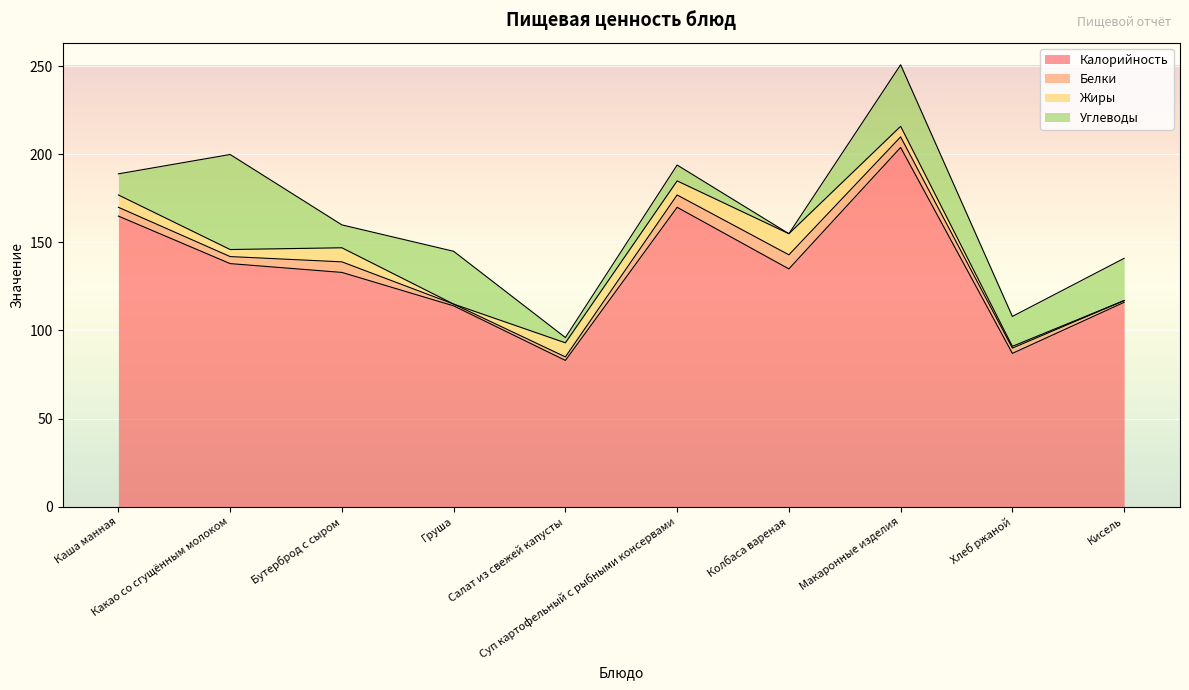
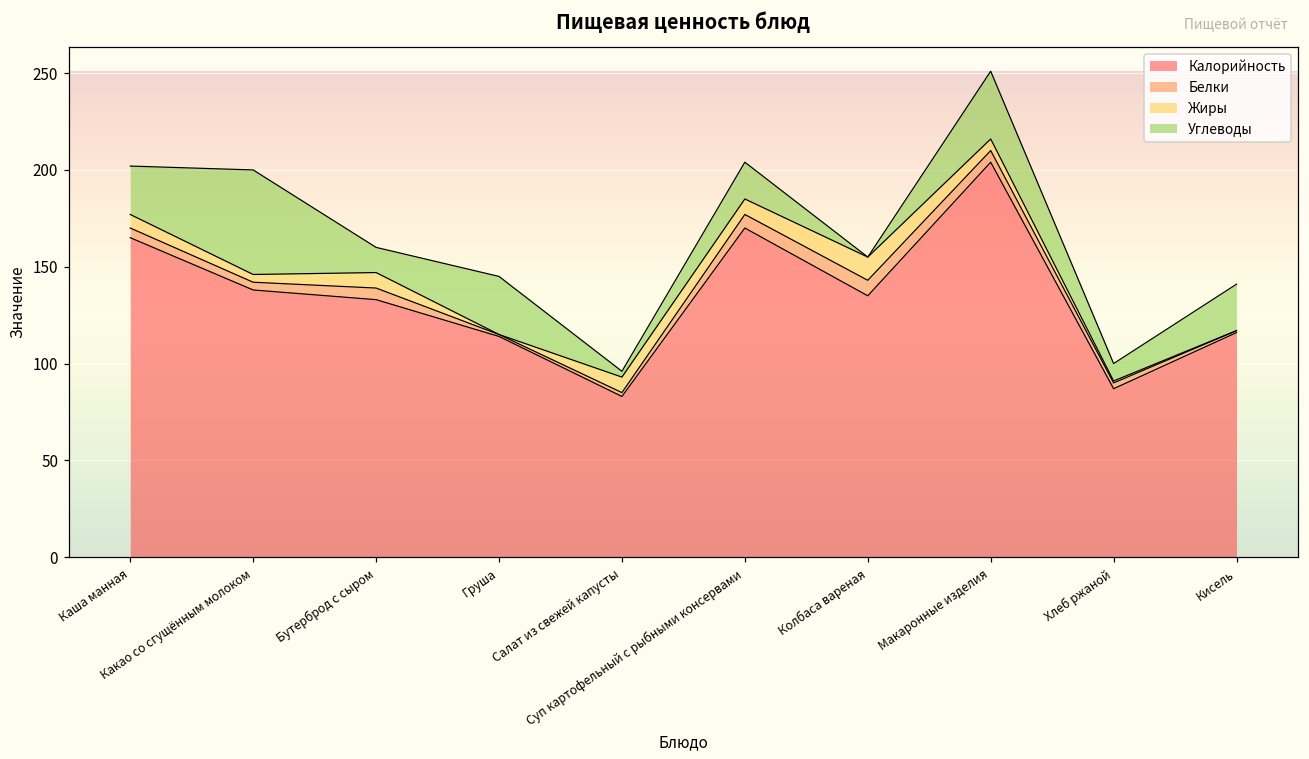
Углеводы, Каша манная: 12 -> 25
Углеводы, Суп картофельный с рыбными консервами: 9 -> 19
Углеводы, Хлеб ржаной: 17 -> 9
